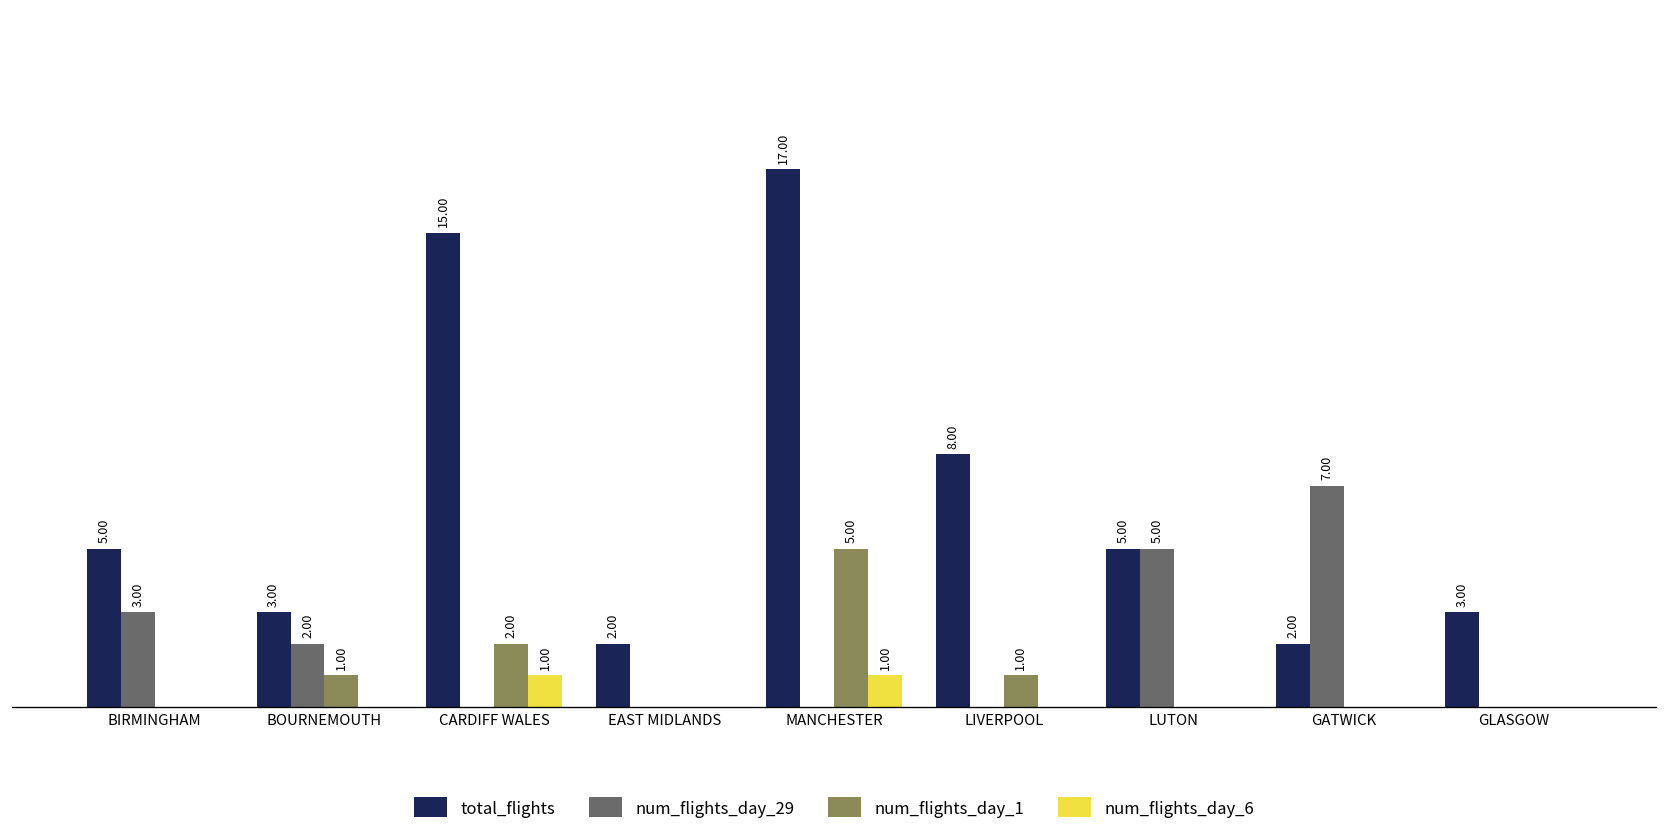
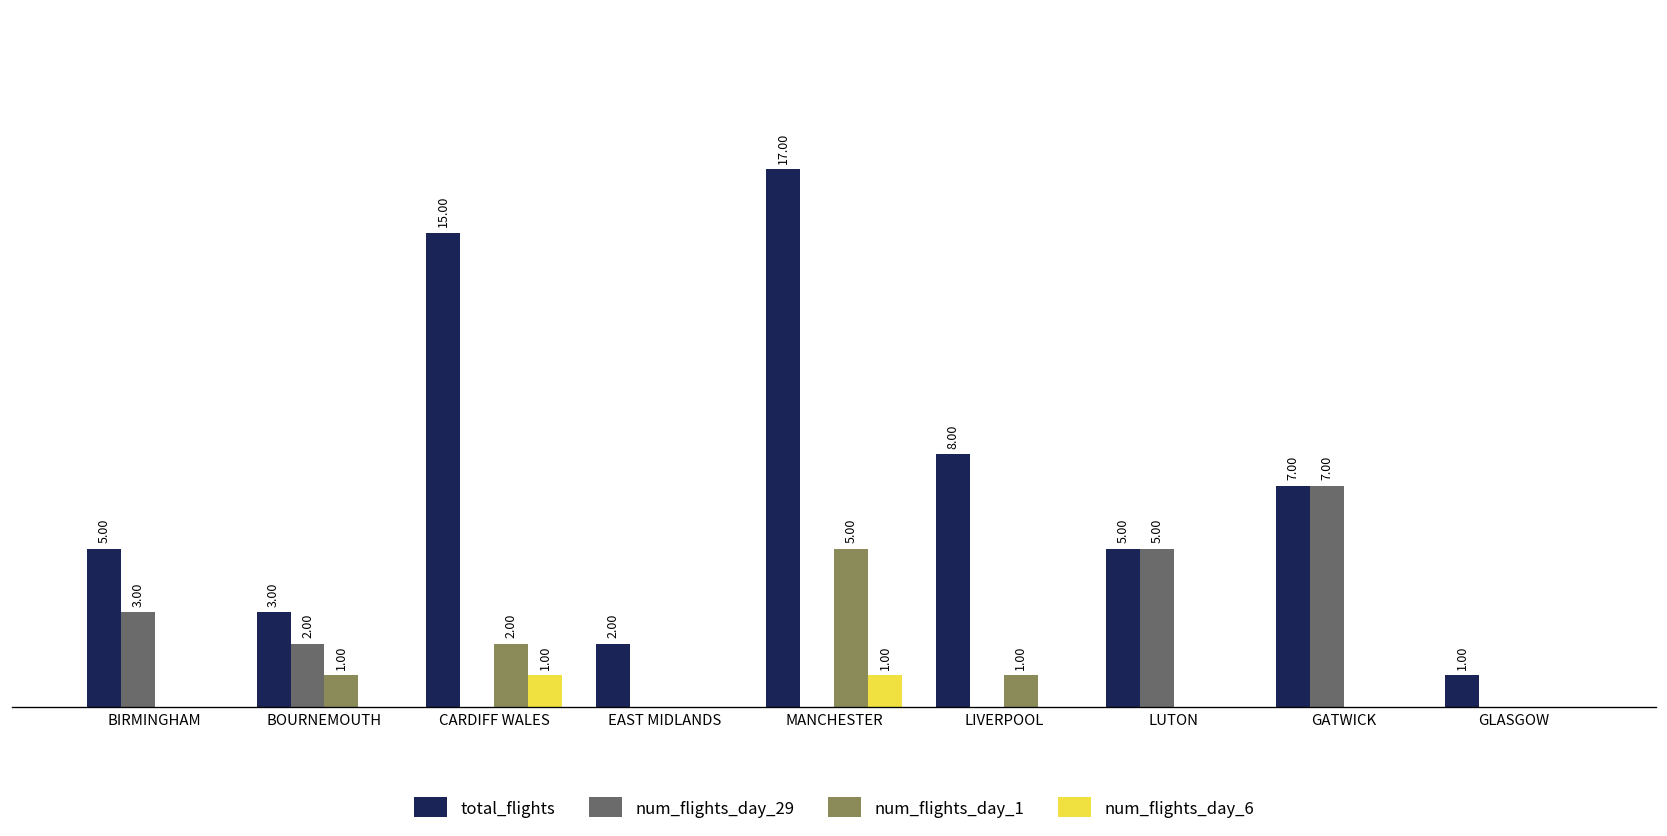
total_flights, GATWICK: 2.00 -> 7.00
total_flights, GLASGOW: 3.00 -> 1.00
